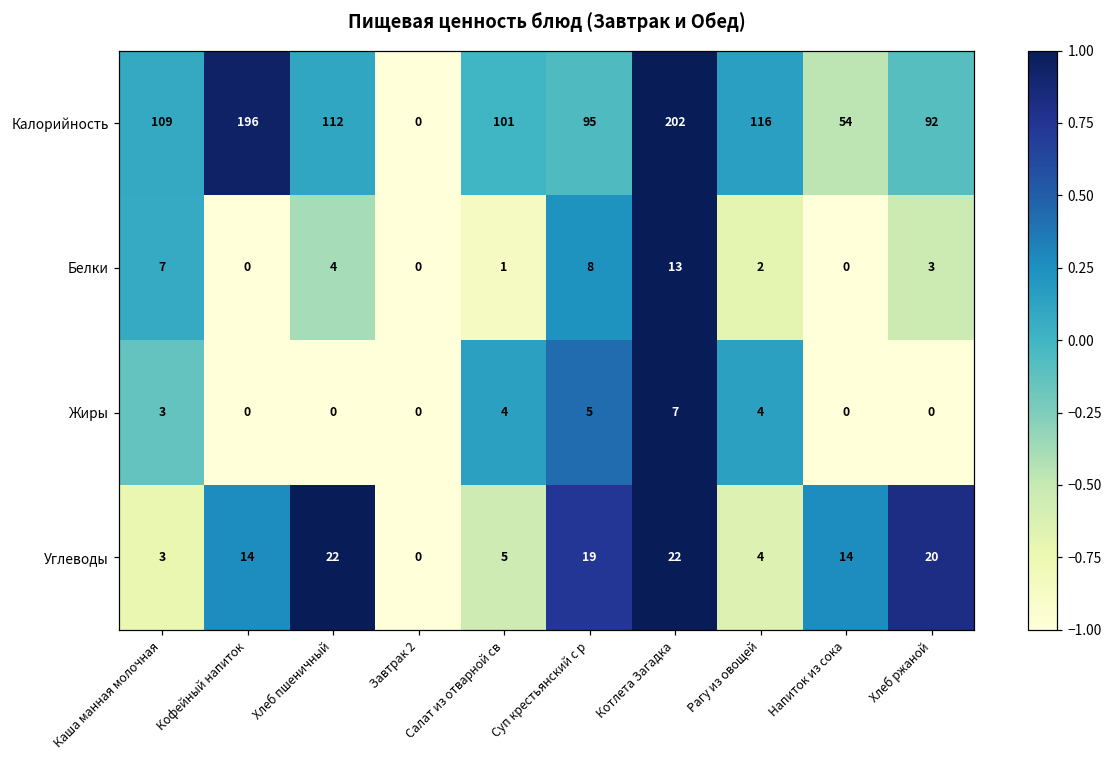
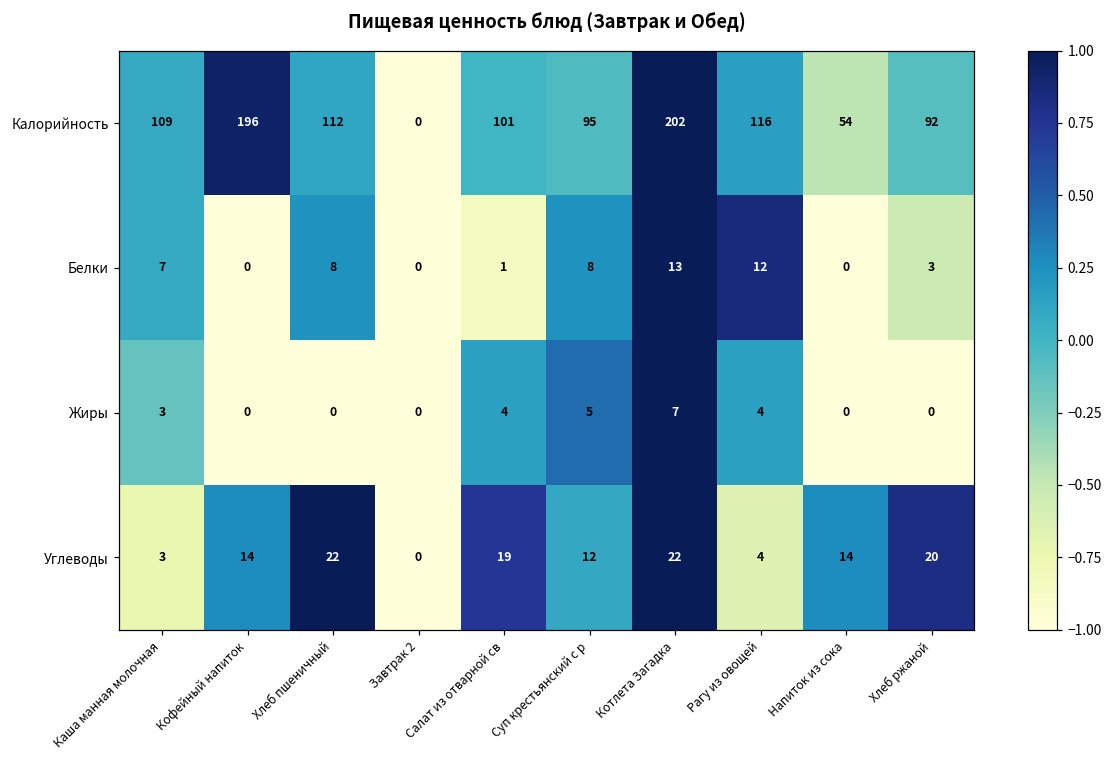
Белки, Хлеб пшеничный: 4 -> 8
Белки, Рагу из овощей: 2 -> 12
Углеводы, Салат из отварной св: 5 -> 19
Углеводы, Суп крестьянский с р: 19 -> 12
